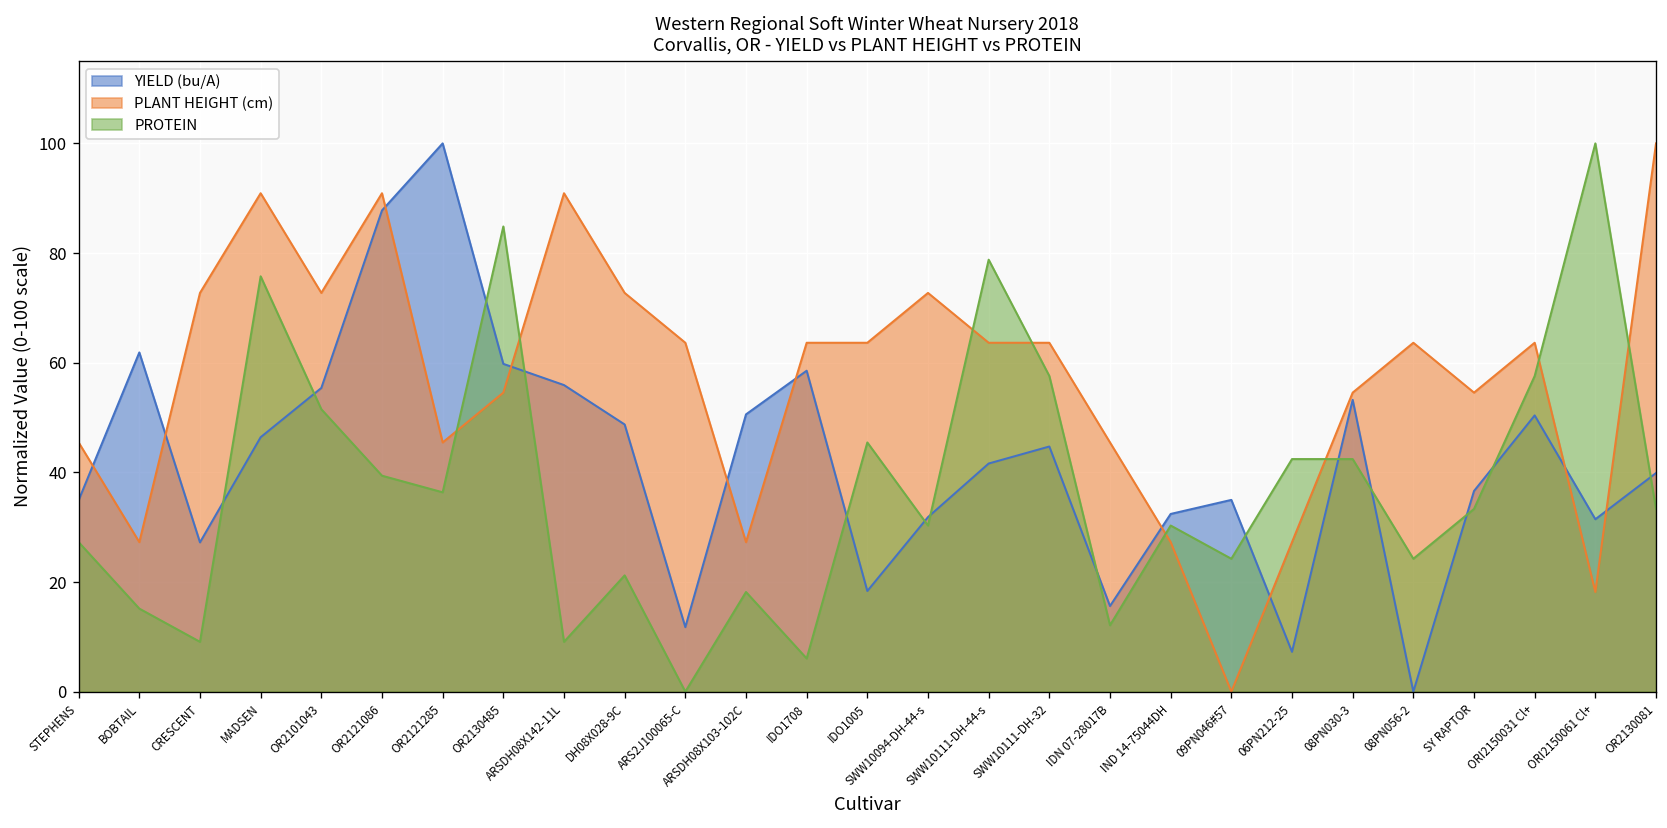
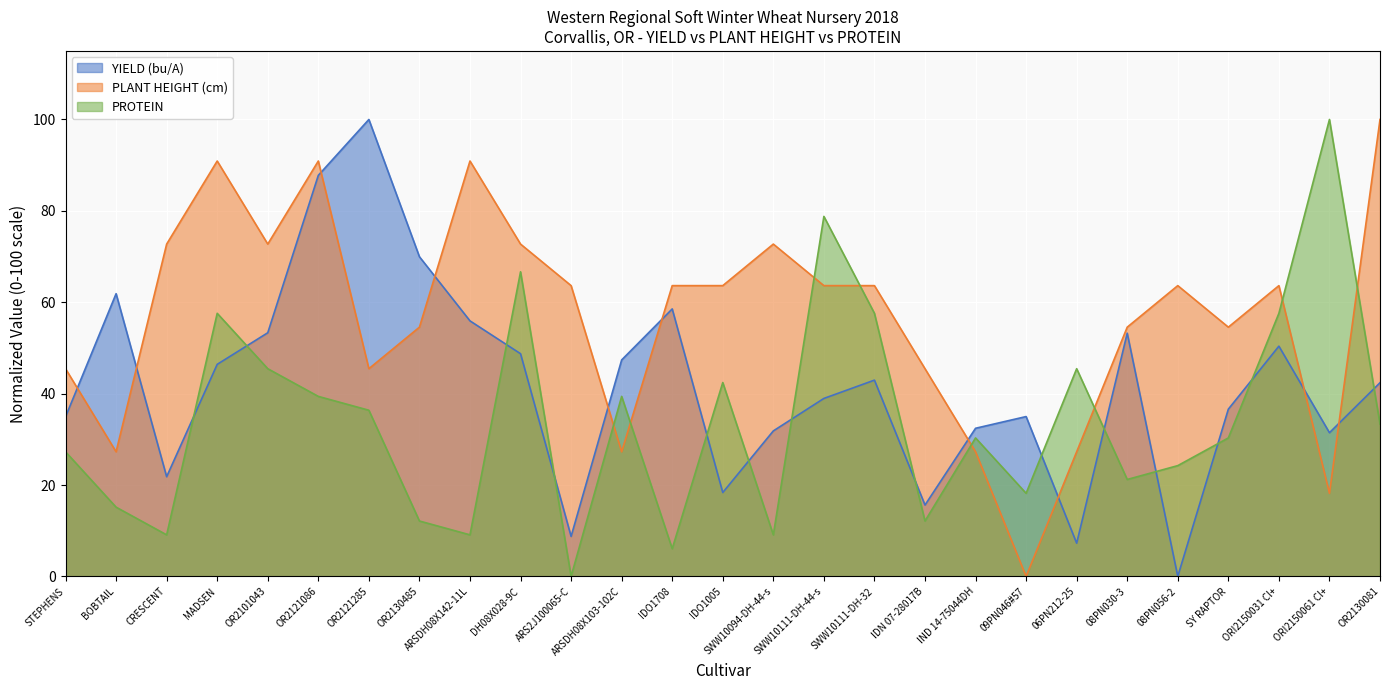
YIELD (bu/A), CRESCENT: 27 -> 22
PROTEIN, MADSEN: 76 -> 58
YIELD (bu/A), OR2101043: 55 -> 53
PROTEIN, OR2101043: 52 -> 45
YIELD (bu/A), OR2130485: 60 -> 70
PROTEIN, OR2130485: 85 -> 12
PROTEIN, DH08X028-9C: 21 -> 67
YIELD (bu/A), ARS2J100065-C: 12 -> 9
YIELD (bu/A), ARSDH08X103-102C: 51 -> 47
PROTEIN, ARSDH08X103-102C: 18 -> 39
PROTEIN, IDO1005: 45 -> 42
PROTEIN, SWW10094-DH-44-s: 30 -> 9
YIELD (bu/A), SWW10111-DH-44-s: 42 -> 39
YIELD (bu/A), SWW10111-DH-32: 45 -> 43
PROTEIN, 09PN046#57: 24 -> 18
PROTEIN, 06PN212-25: 42 -> 45
PROTEIN, 08PN030-3: 42 -> 21
PROTEIN, SY RAPTOR: 33 -> 30
YIELD (bu/A), OR2130081: 40 -> 42
